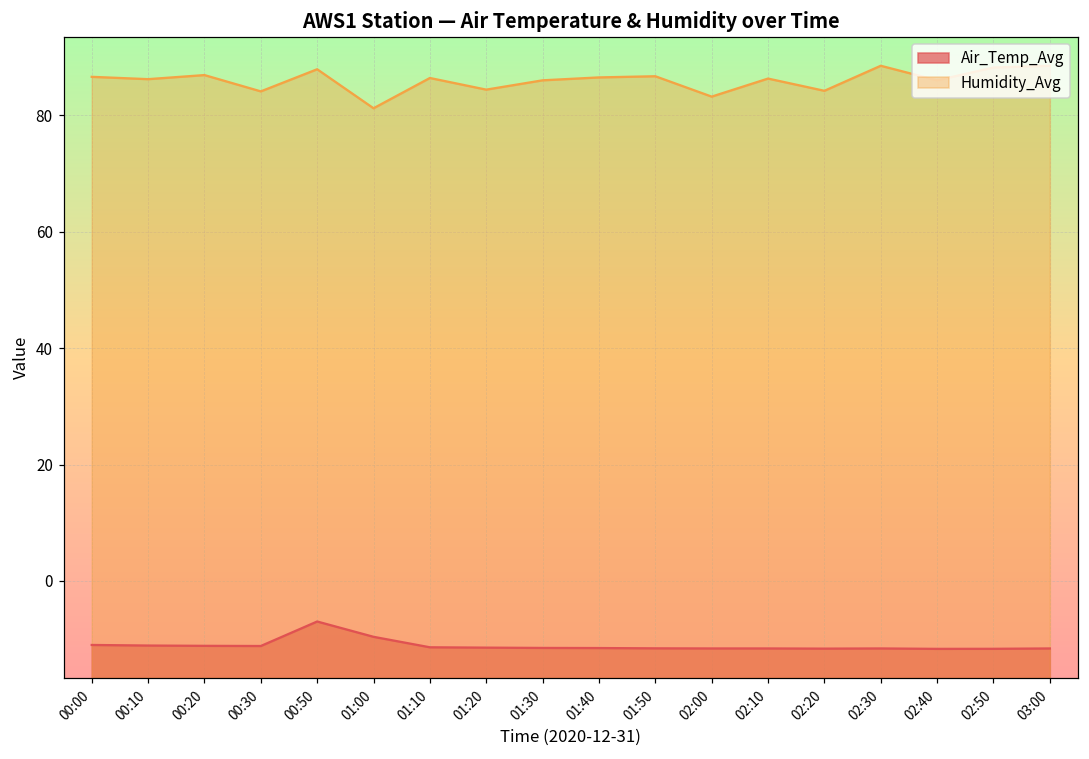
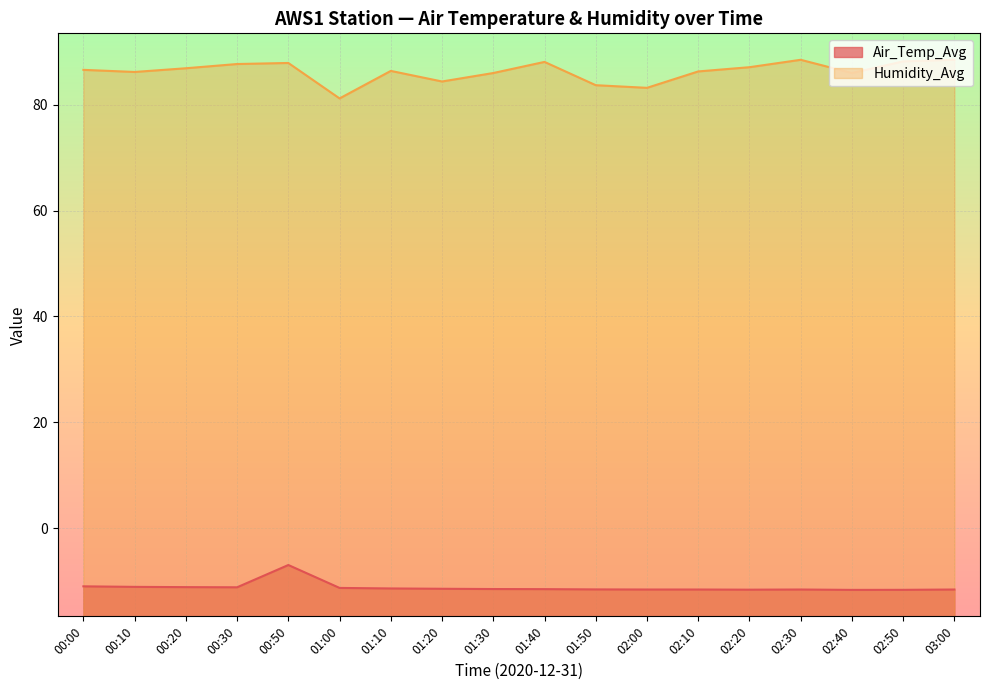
Humidity_Avg, 00:30: 84 -> 88
Air_Temp_Avg, 01:00: -10 -> -11
Humidity_Avg, 01:40: 87 -> 88
Humidity_Avg, 01:50: 87 -> 84
Humidity_Avg, 02:20: 84 -> 87
